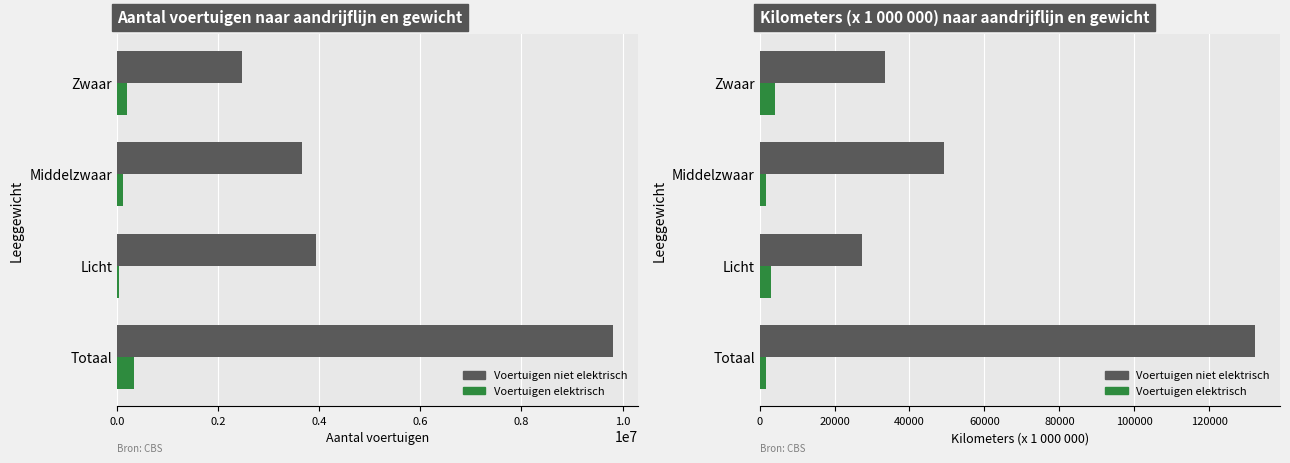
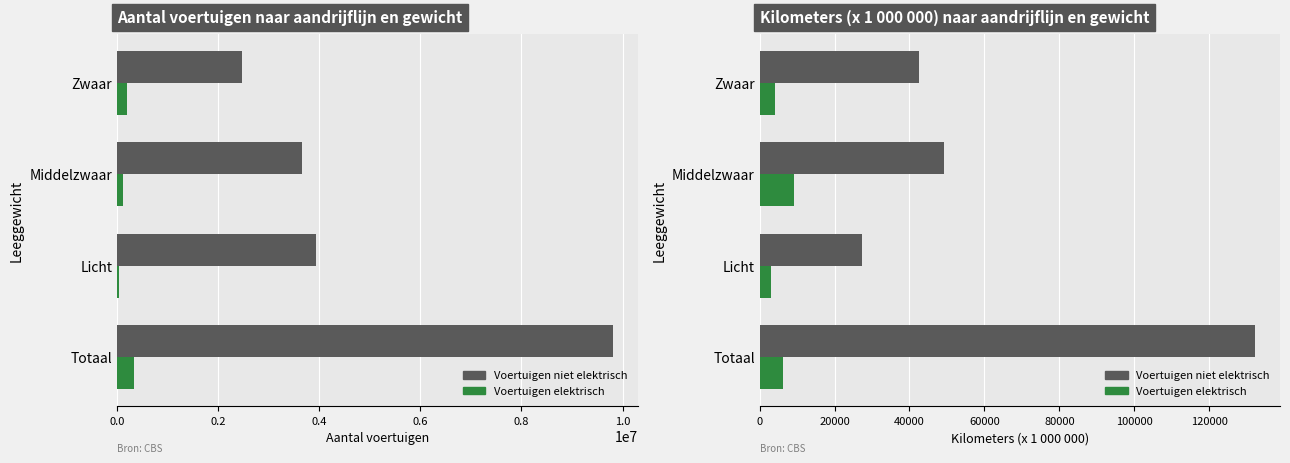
Kilometers (x 1 000 000) naar aandrijflijn en gewicht, Voertuigen niet elektrisch, Zwaar: 33000 -> 42000
Kilometers (x 1 000 000) naar aandrijflijn en gewicht, Voertuigen elektrisch, Middelzwaar: 2000 -> 9000
Kilometers (x 1 000 000) naar aandrijflijn en gewicht, Voertuigen elektrisch, Totaal: 2000 -> 6000
